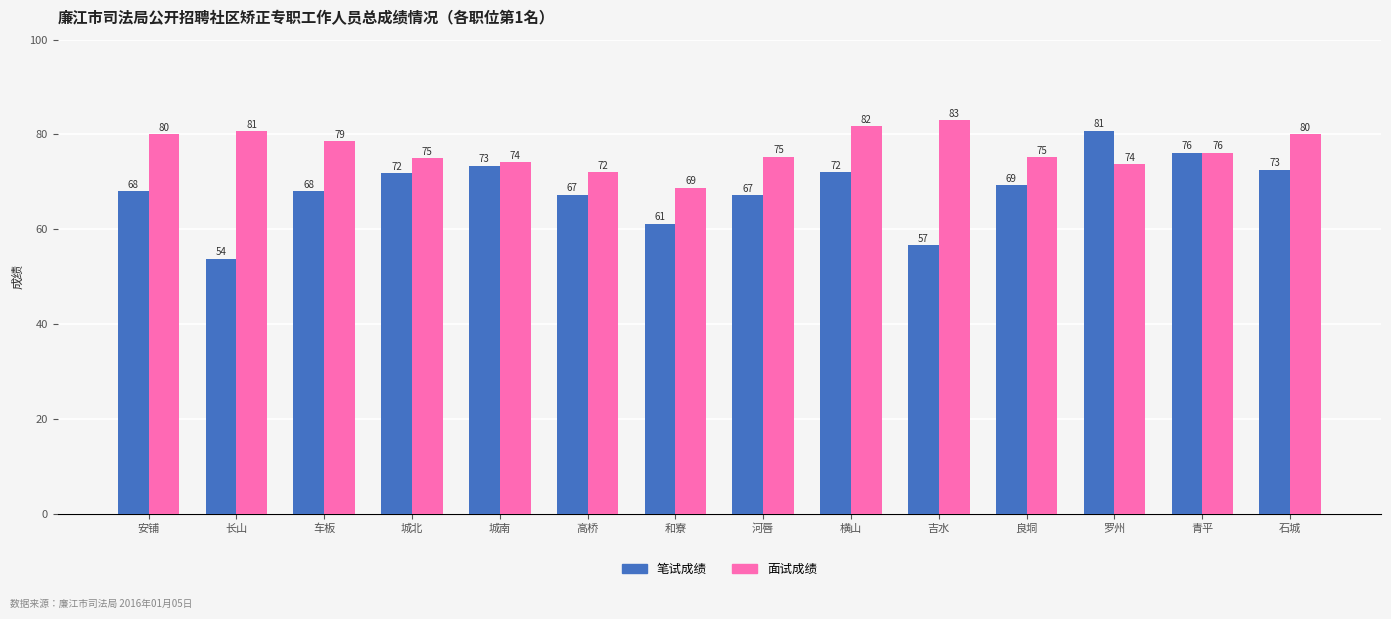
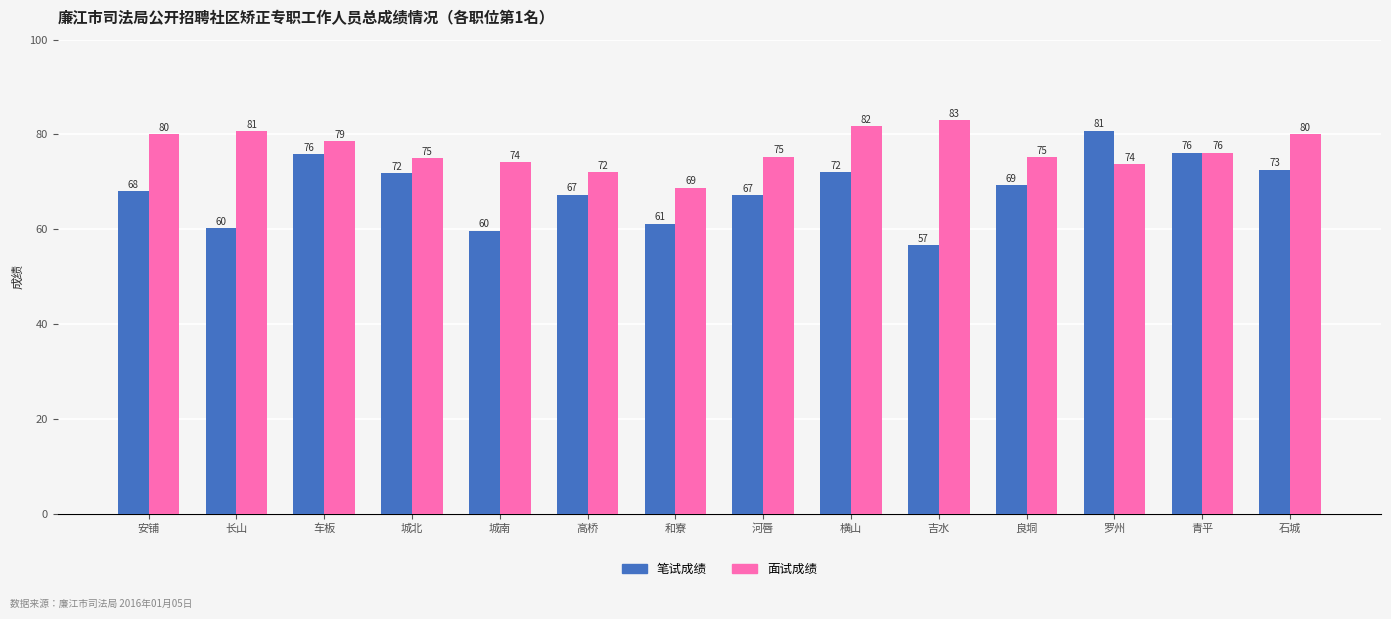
笔试成绩, 长山: 54 -> 60
笔试成绩, 车板: 68 -> 76
笔试成绩, 城南: 73 -> 60
